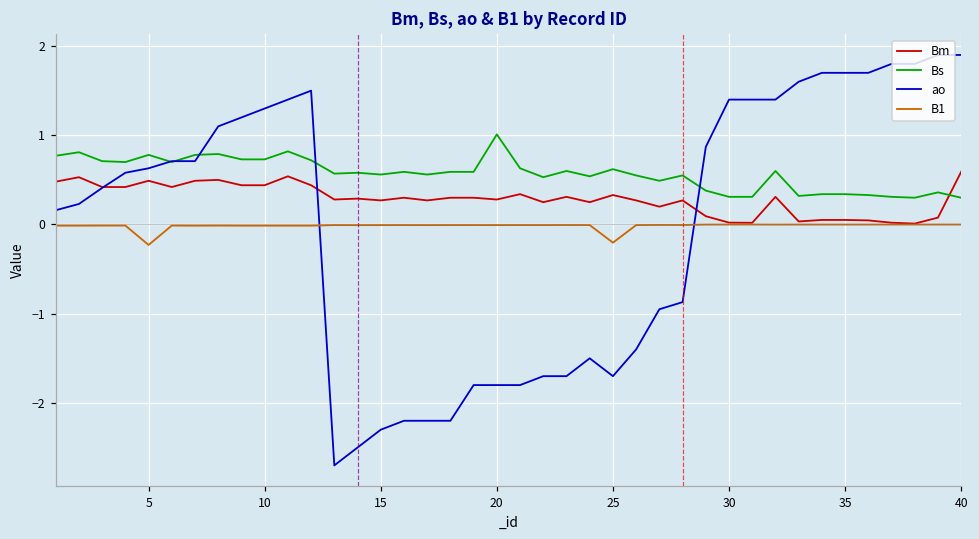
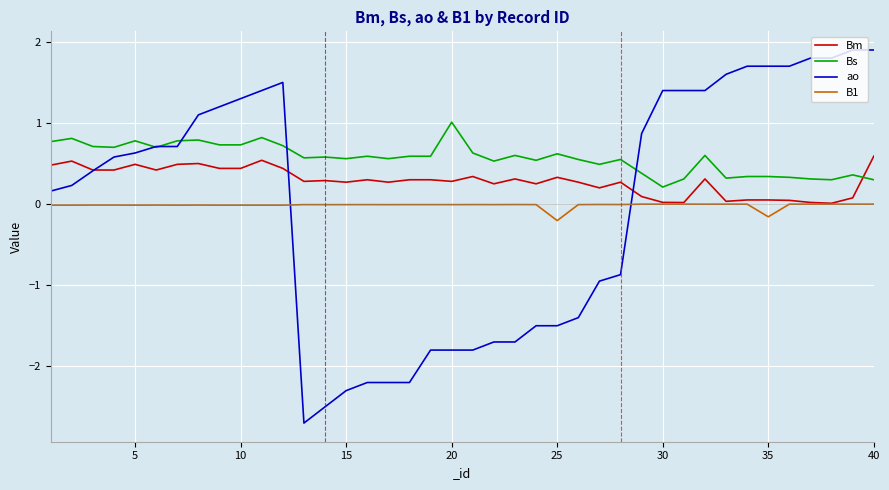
B1, 5: -0.2 -> 0.0
ao, 25: -1.7 -> -1.5
Bs, 30: 0.3 -> 0.2
B1, 35: 0.0 -> -0.2
